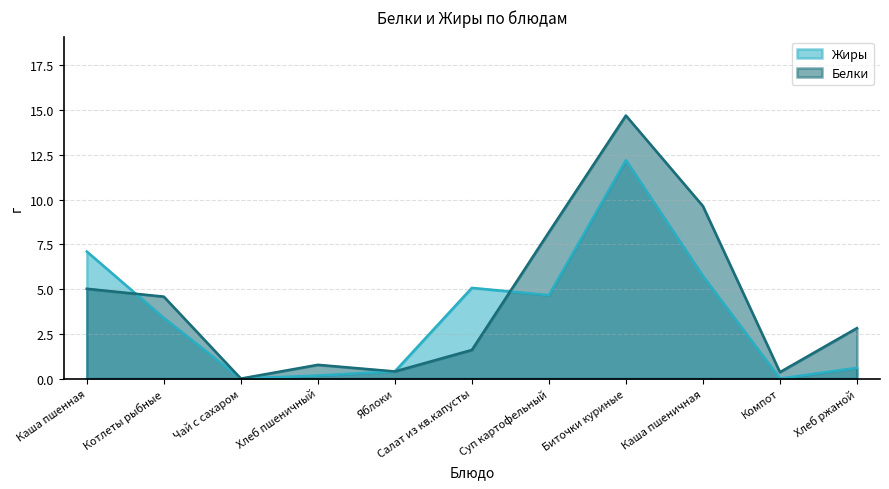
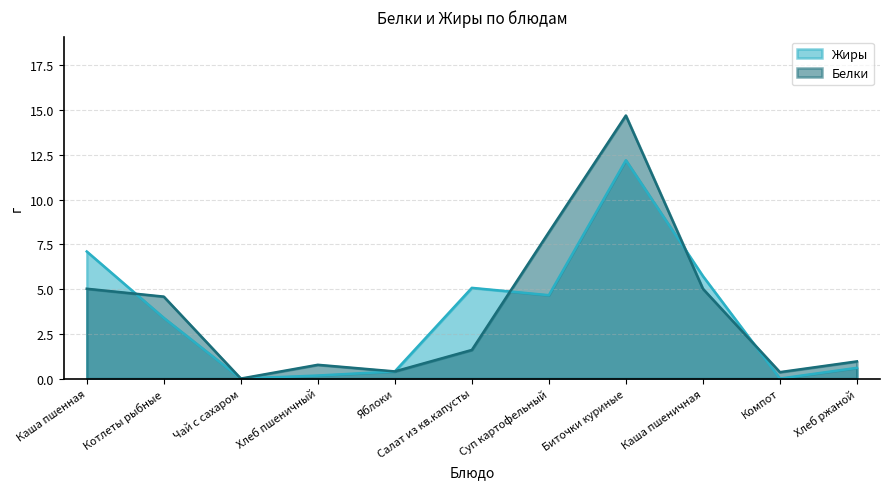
Белки, Каша пшеничная: 9.6 -> 5.0
Белки, Хлеб ржаной: 2.8 -> 1.0
